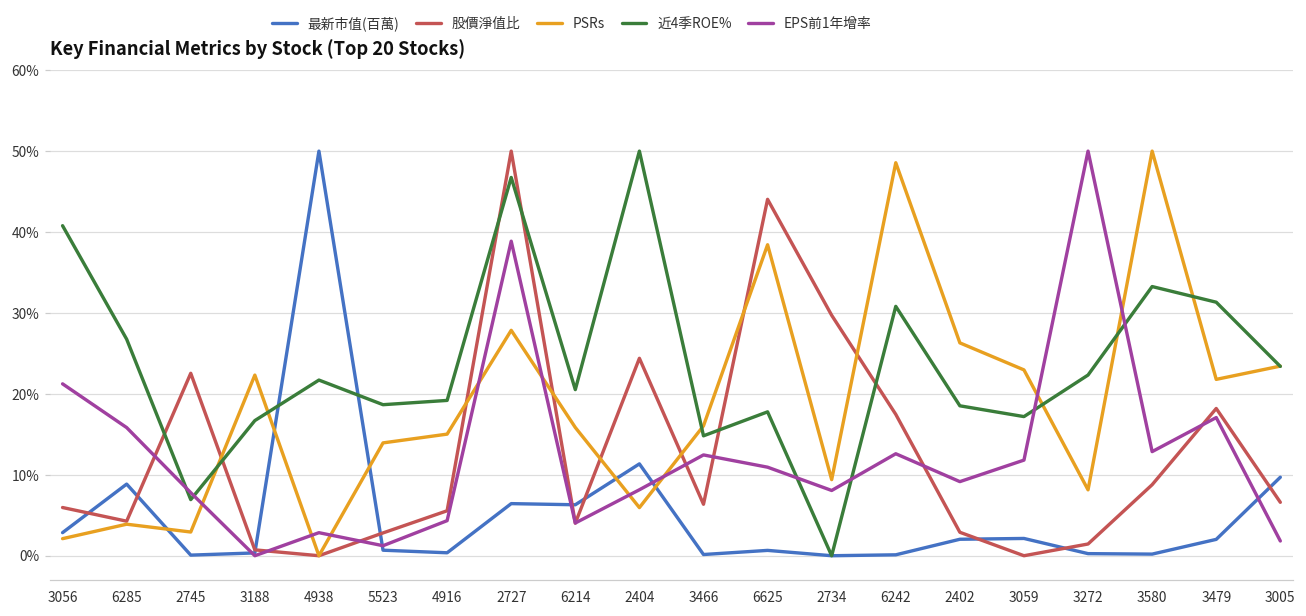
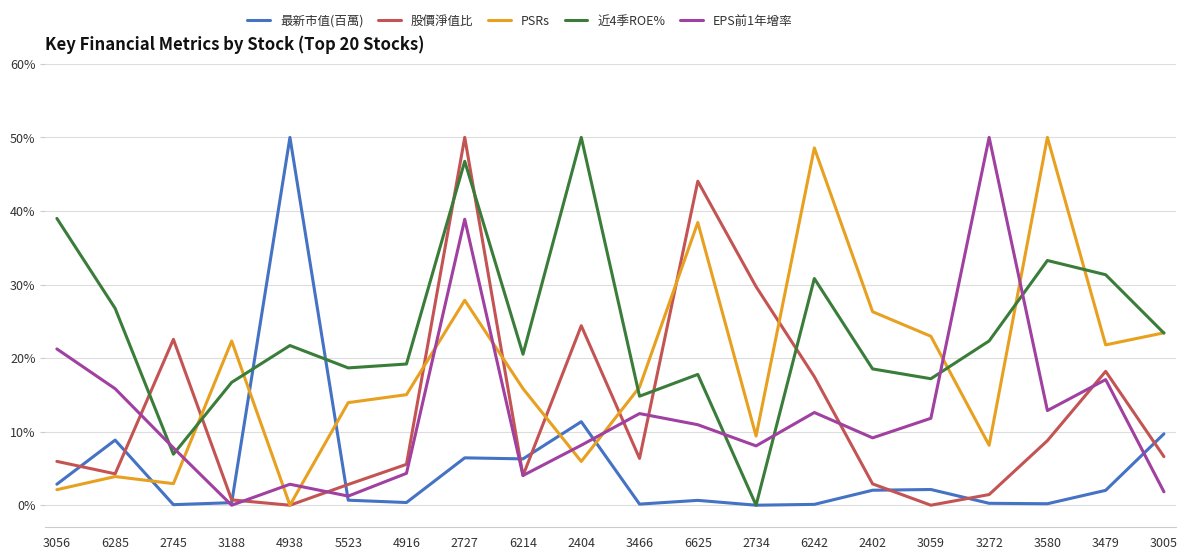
近4季ROE%, 3056: 41% -> 39%
